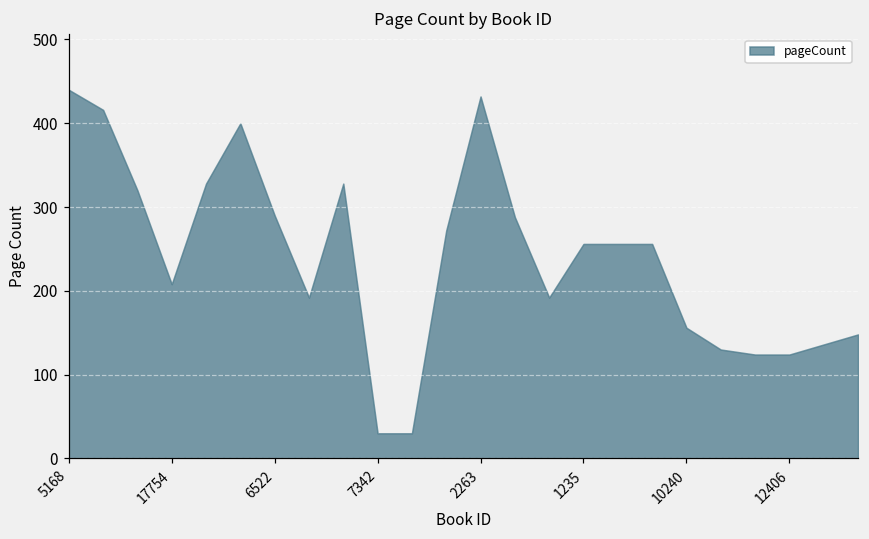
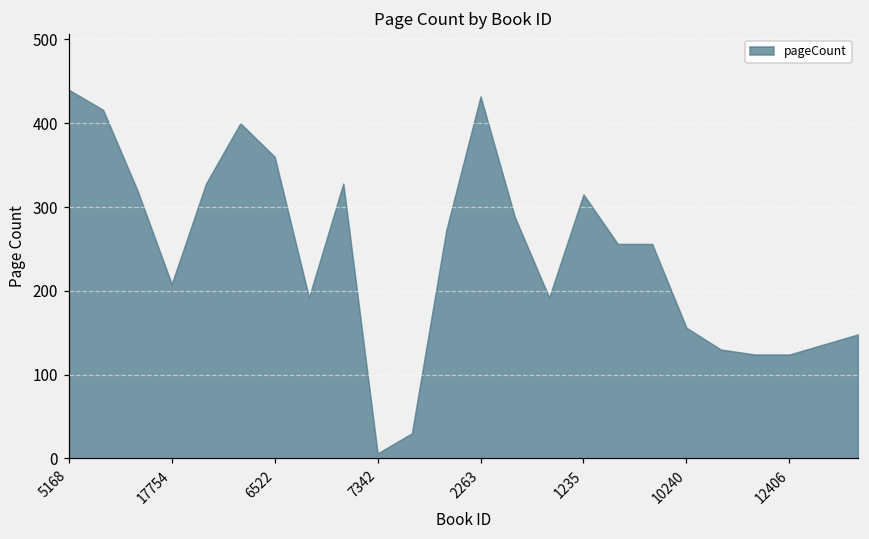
6522: 290 -> 360
7342: 30 -> 10
1235: 260 -> 320
